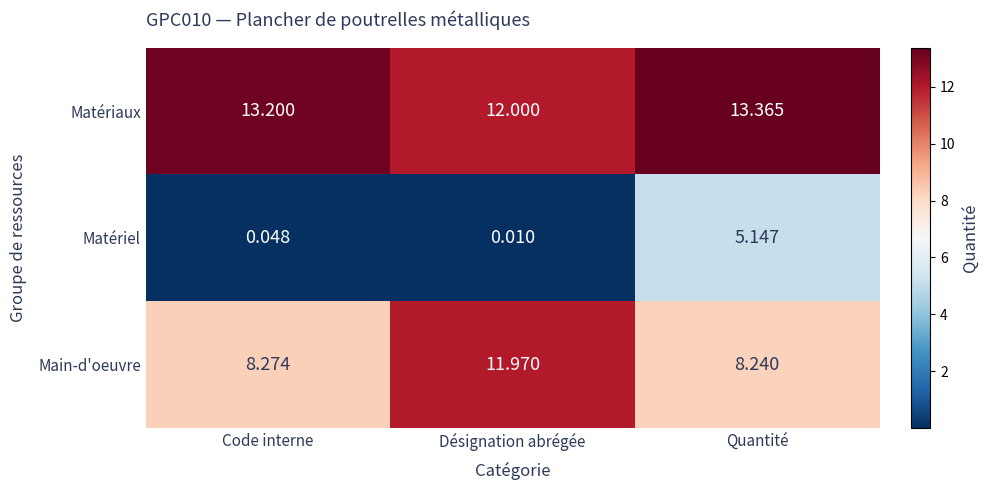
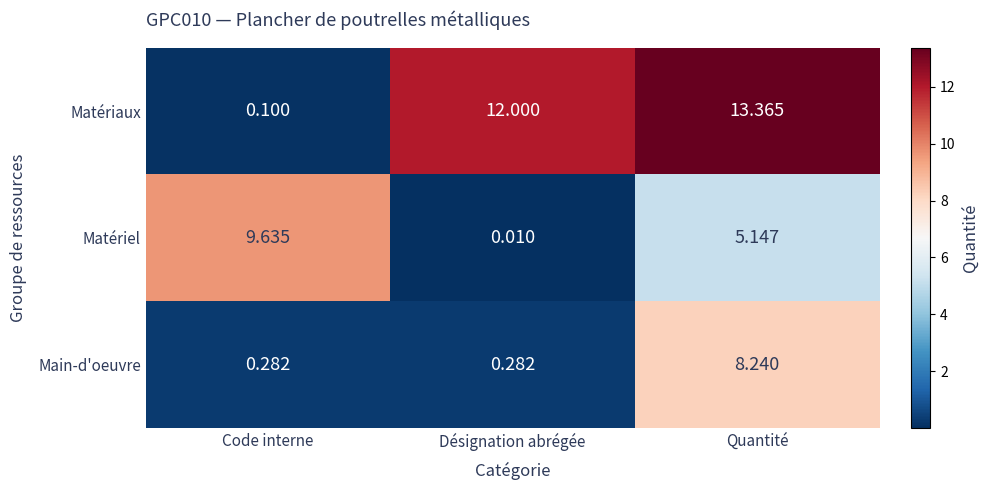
Matériaux, Code interne: 13.200 -> 0.100
Matériel, Code interne: 0.048 -> 9.635
Main-d'oeuvre, Code interne: 8.274 -> 0.282
Main-d'oeuvre, Désignation abrégée: 11.970 -> 0.282
